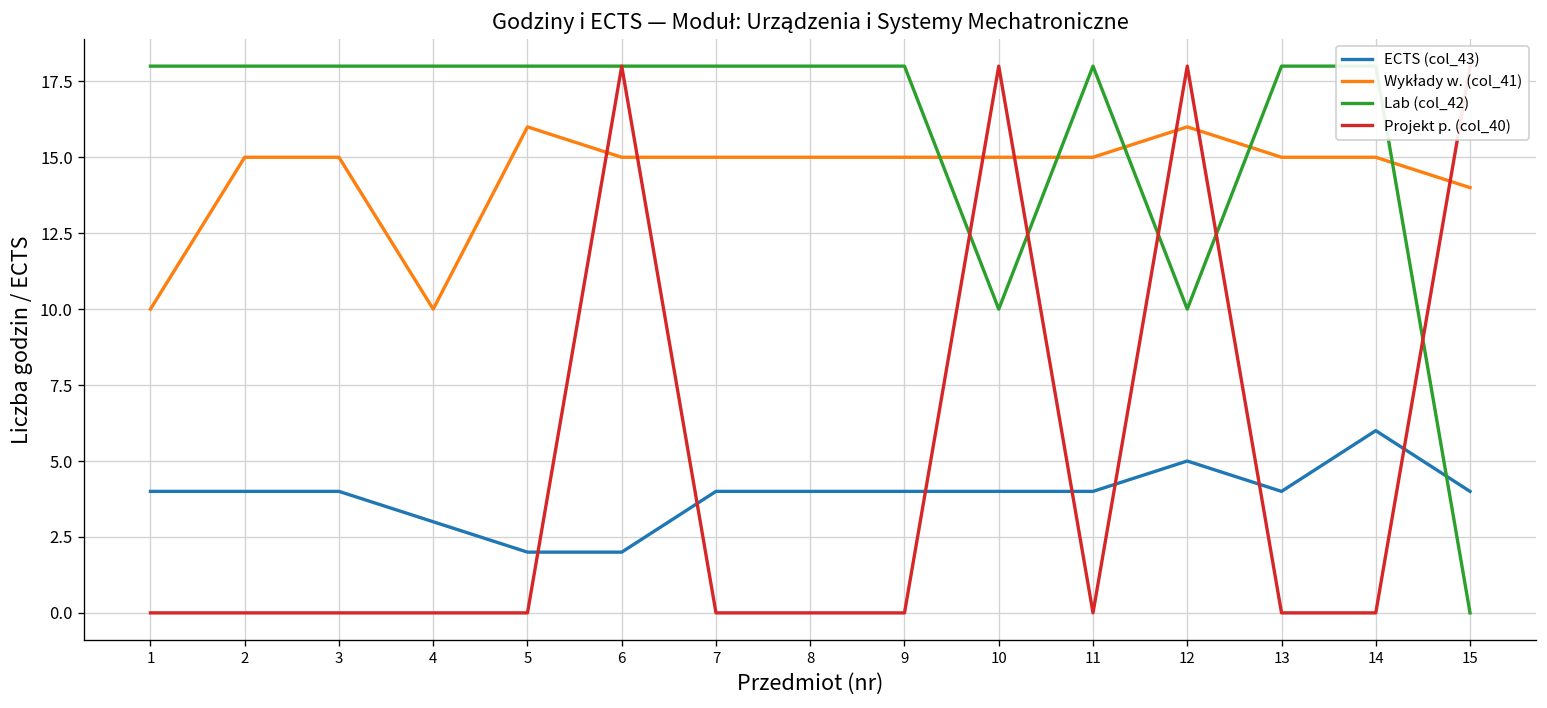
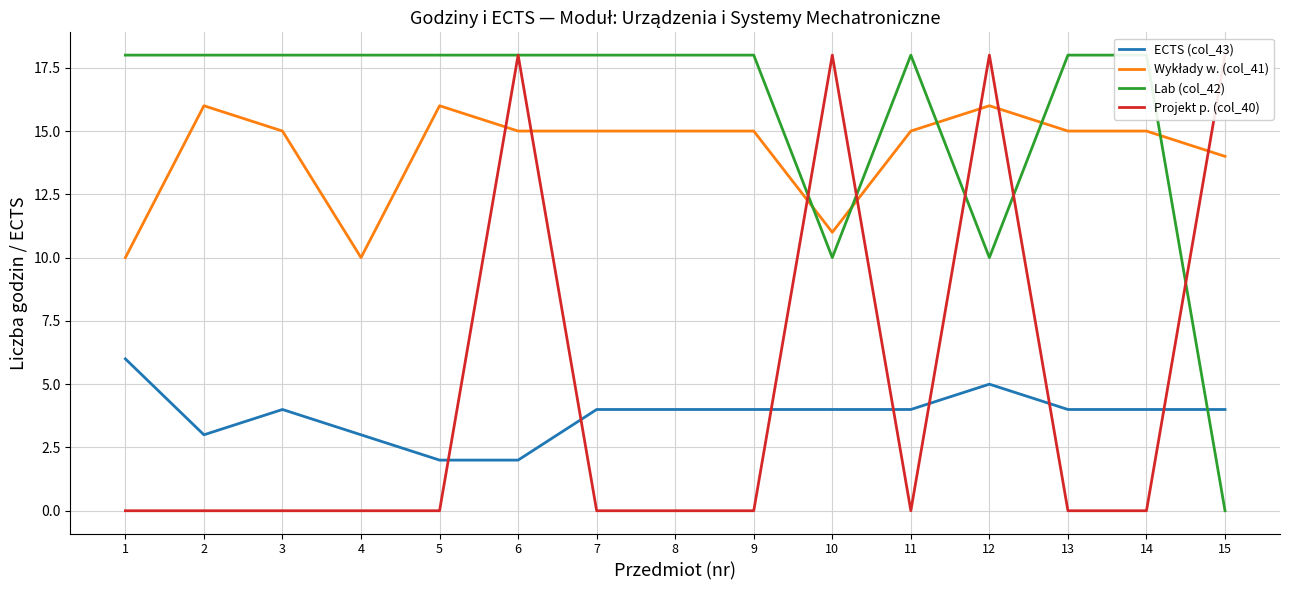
ECTS (col_43), 1: 4 -> 6
ECTS (col_43), 2: 4 -> 3
Wykłady w. (col_41), 2: 15 -> 16
Wykłady w. (col_41), 10: 15 -> 11
ECTS (col_43), 14: 6 -> 4
